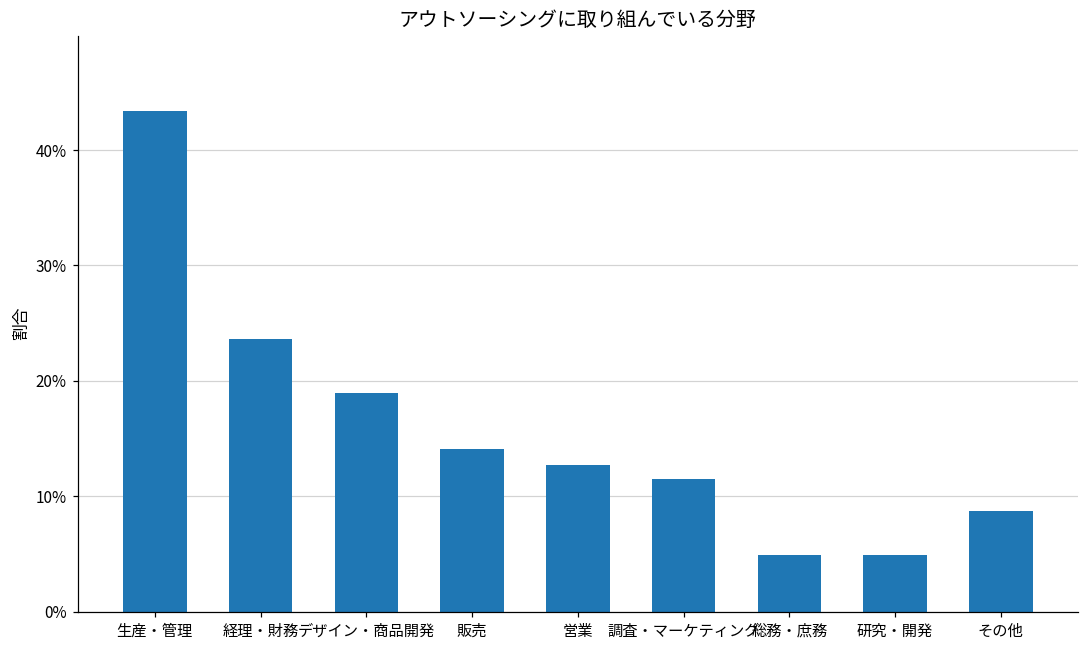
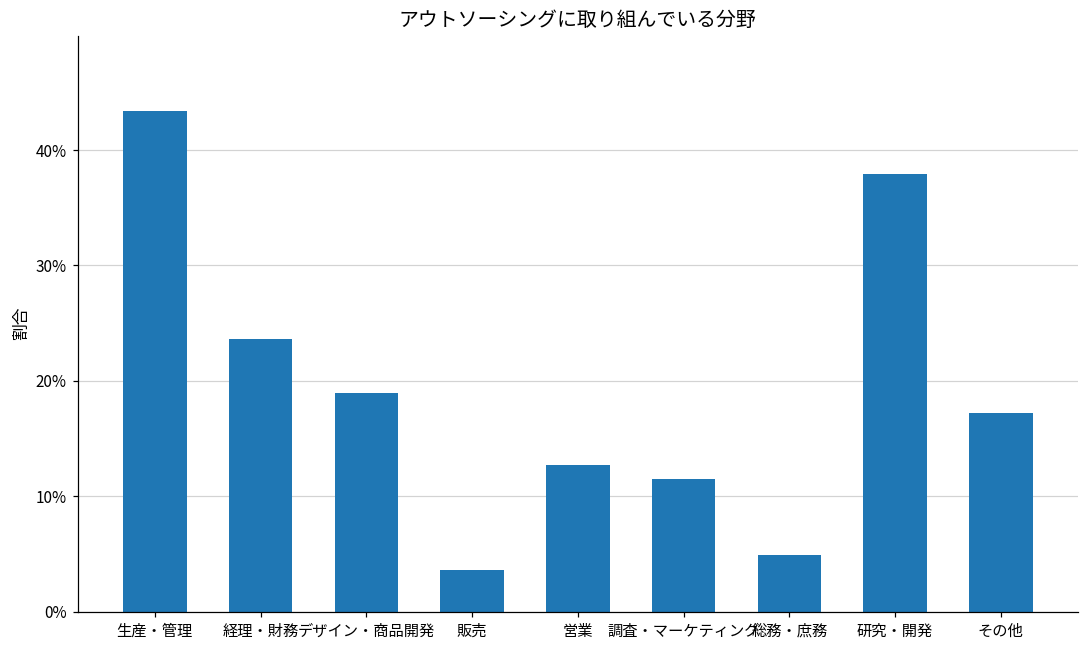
販売: 14.1% -> 3.6%
研究・開発: 4.9% -> 37.9%
その他: 8.7% -> 17.2%
